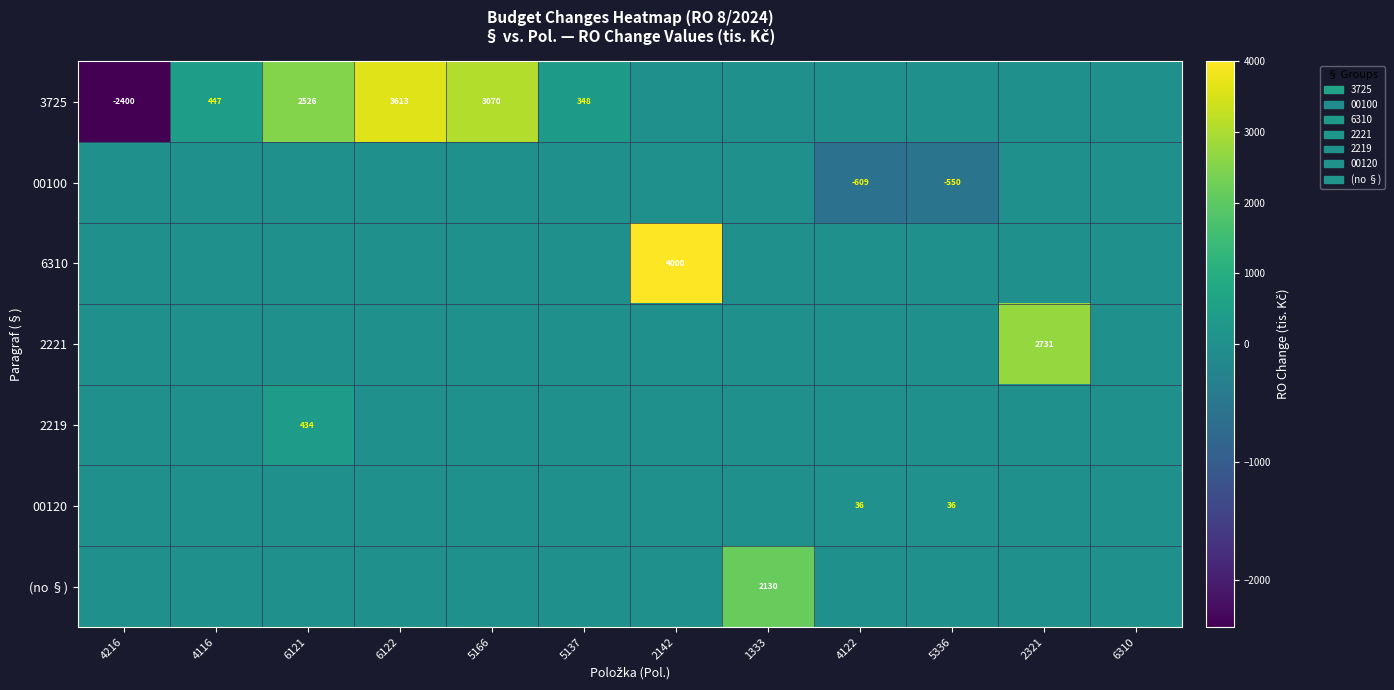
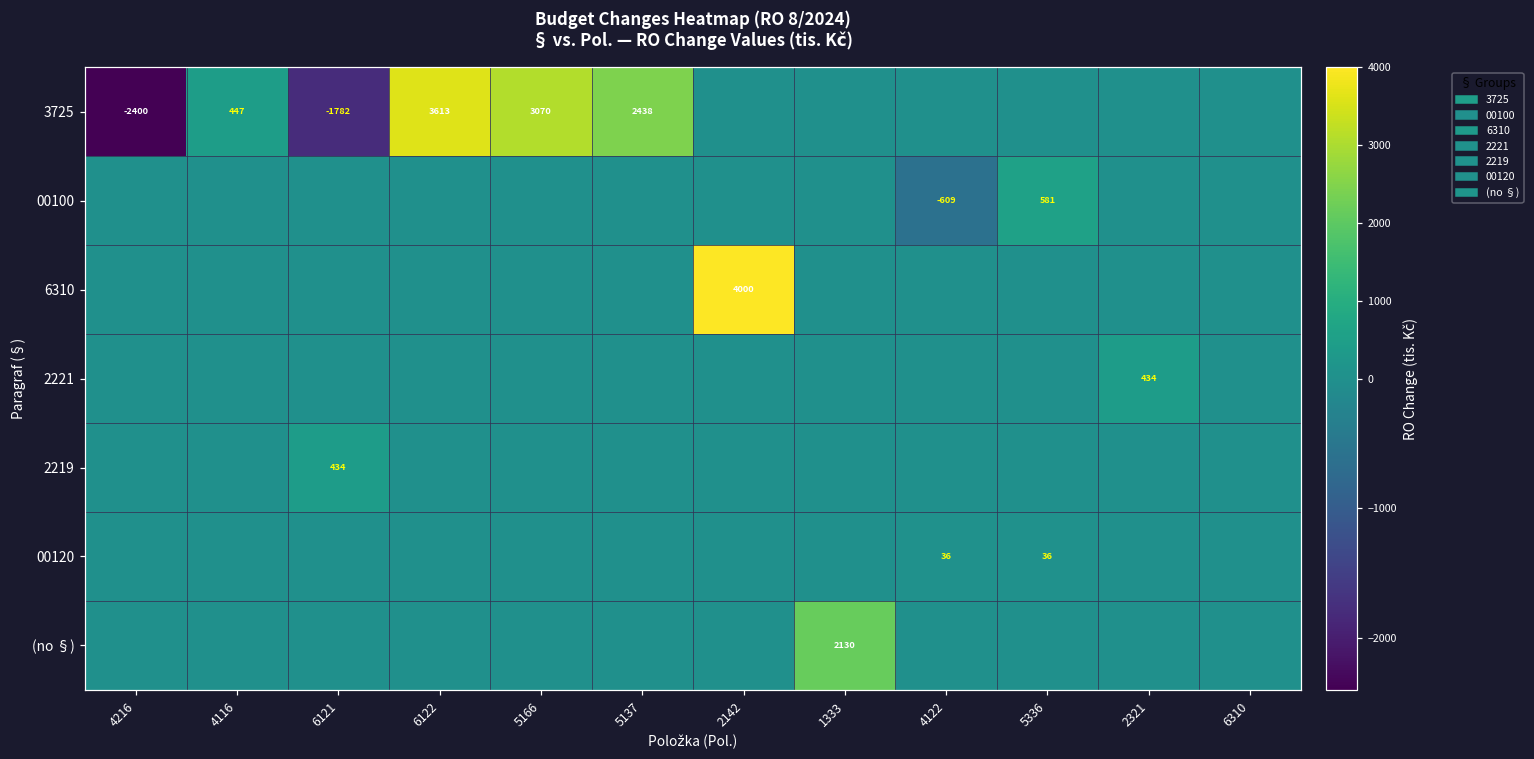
3725, 6121: 2526 -> -1782
3725, 5137: 348 -> 2438
00100, 5336: -550 -> 581
2221, 2321: 2731 -> 434
